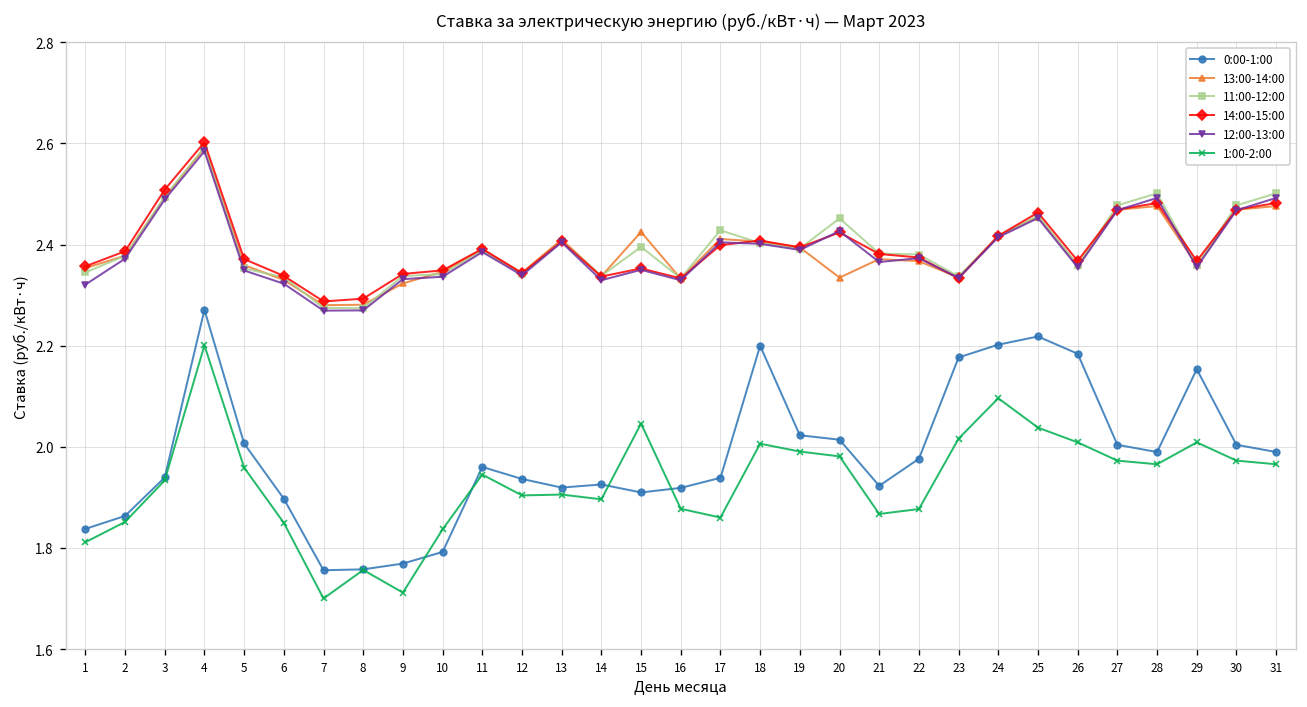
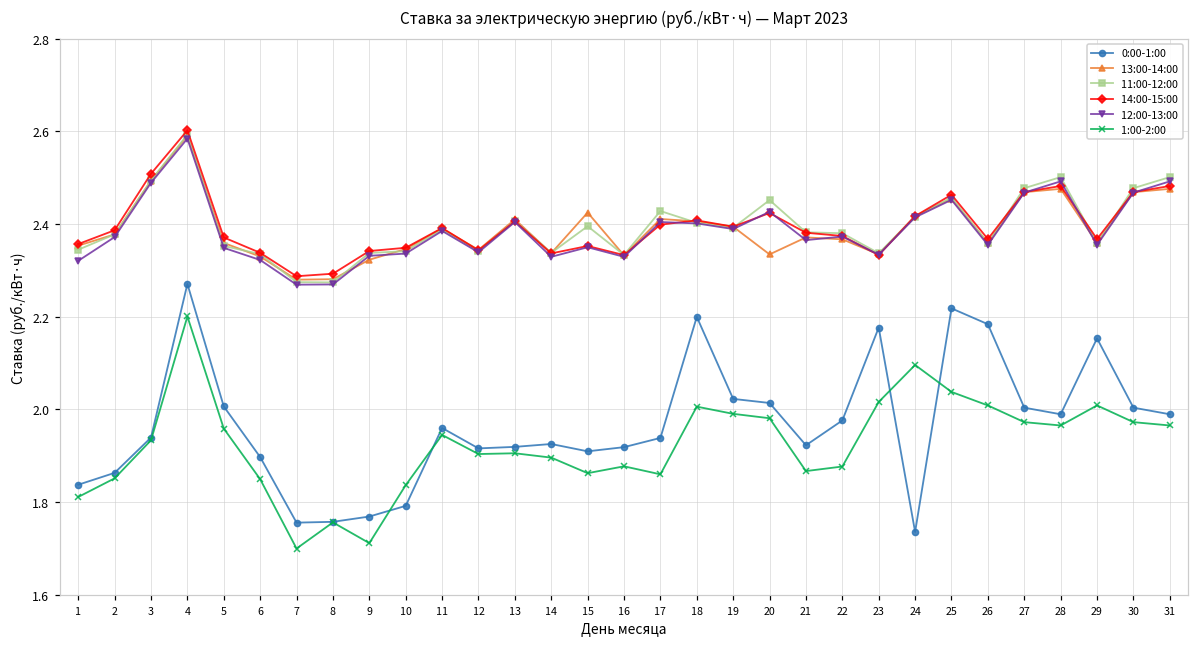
0:00-1:00, 12: 1.94 -> 1.92
1:00-2:00, 15: 2.05 -> 1.86
0:00-1:00, 24: 2.20 -> 1.74
